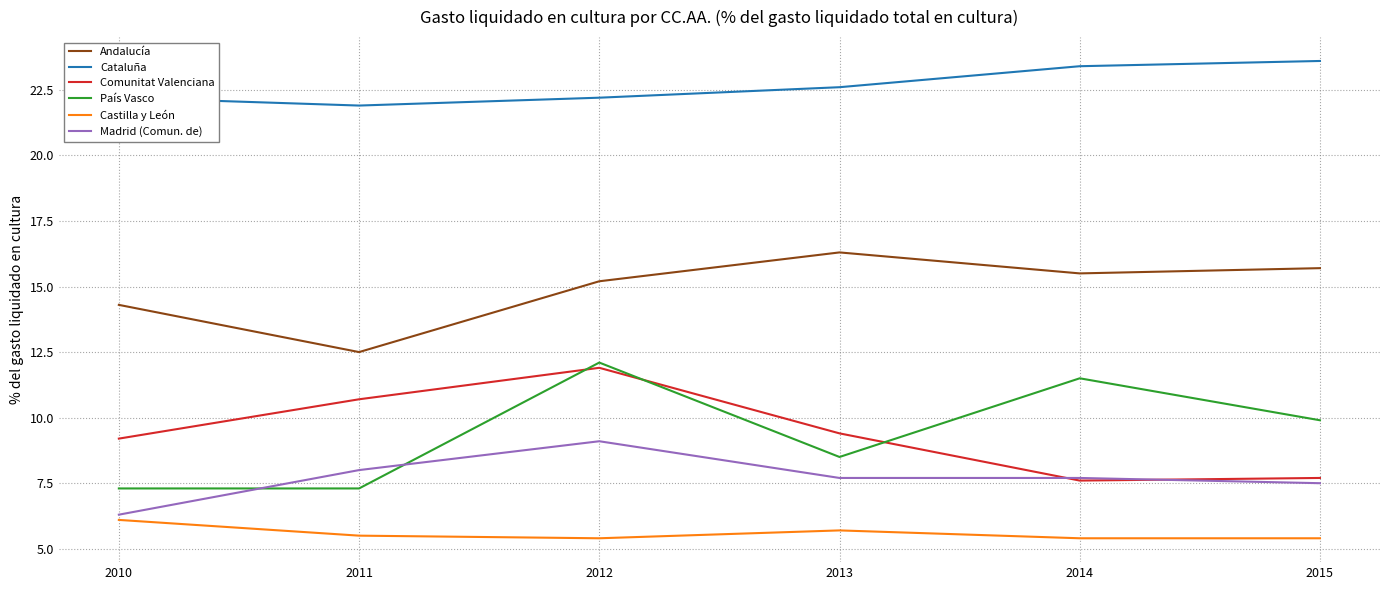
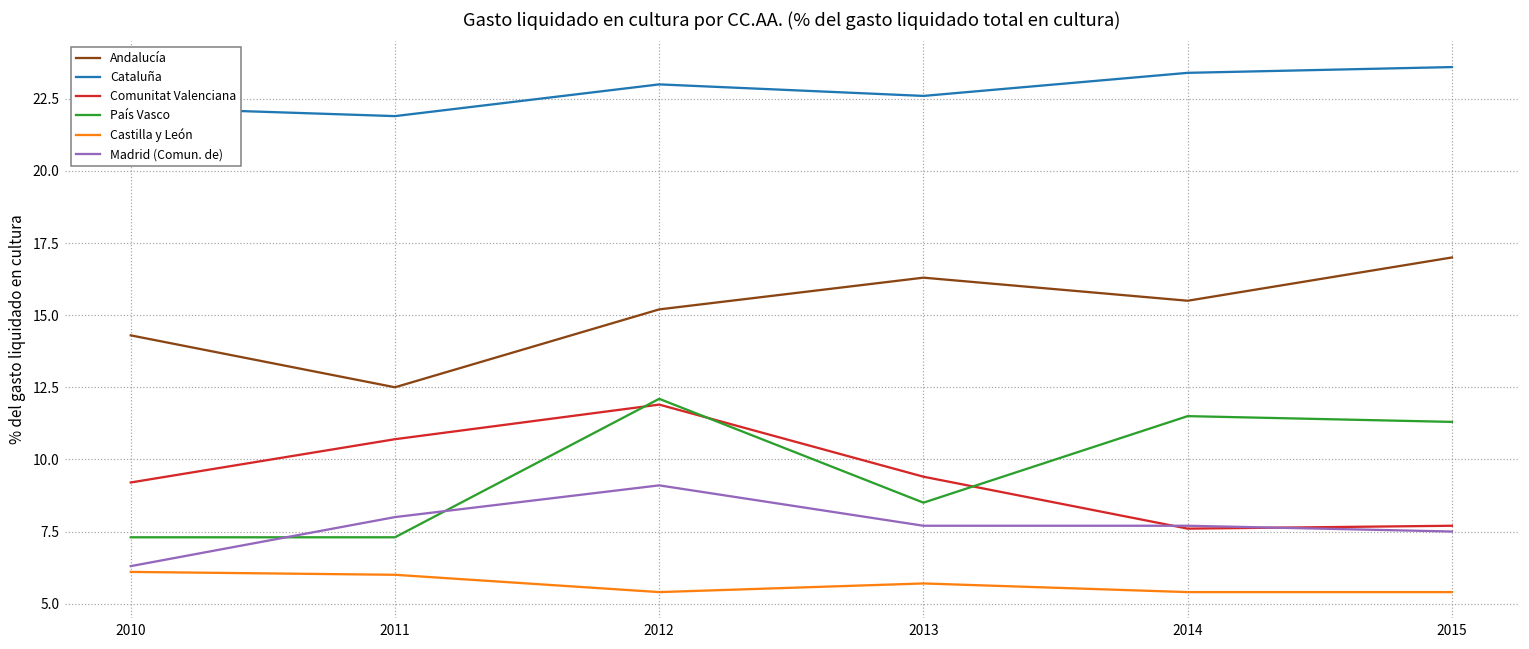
Castilla y León, 2011: 5.5 -> 6.0
Cataluña, 2012: 22.2 -> 23.0
Andalucía, 2015: 15.7 -> 17.0
País Vasco, 2015: 9.9 -> 11.3
